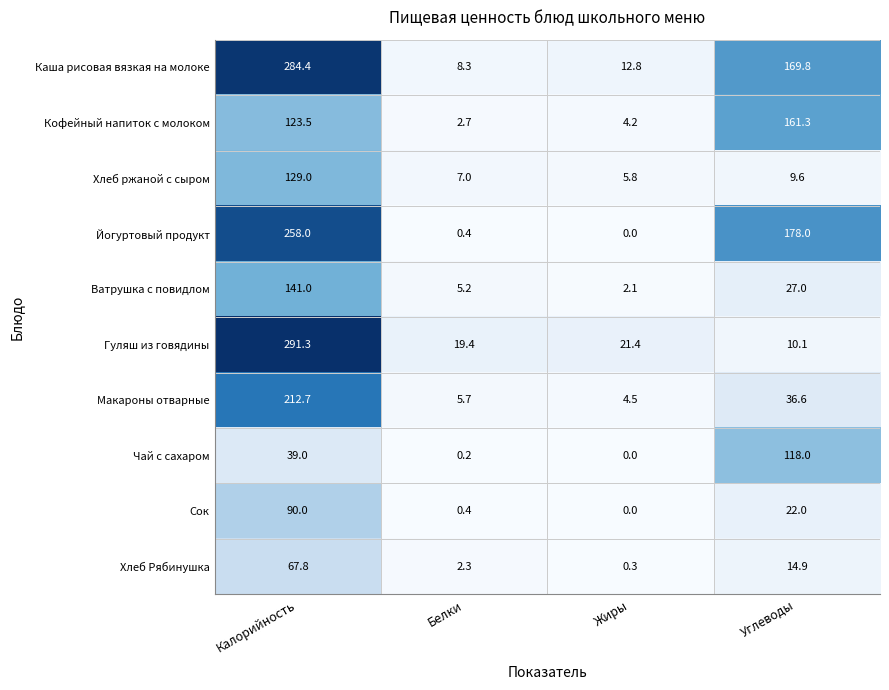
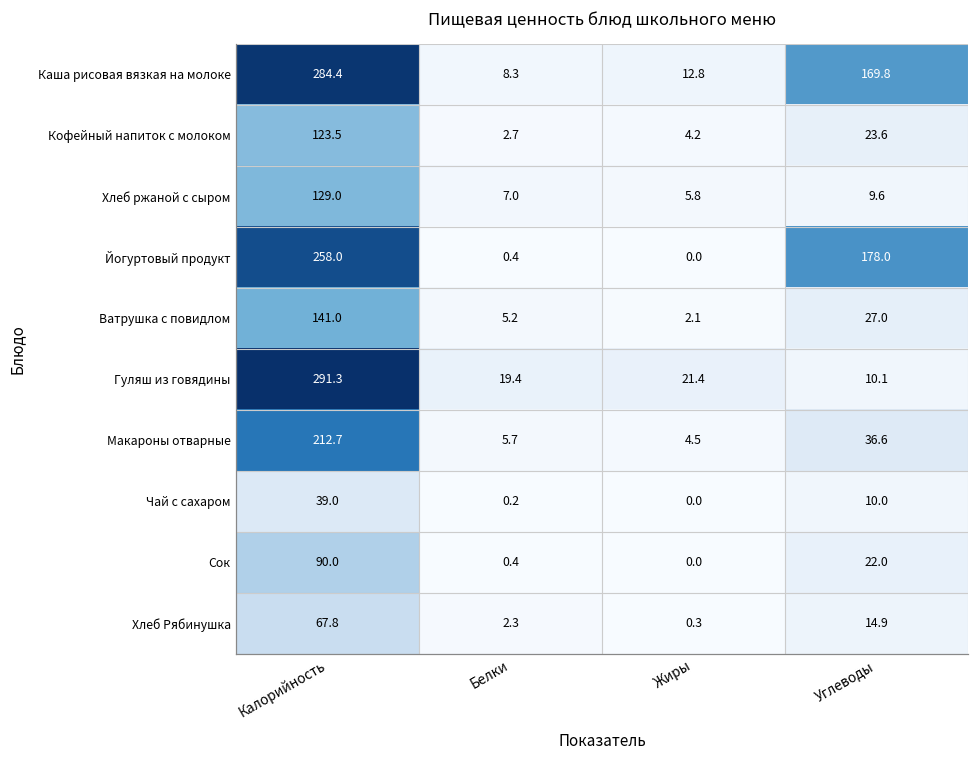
Кофейный напиток с молоком, Углеводы: 161.3 -> 23.6
Чай с сахаром, Углеводы: 118.0 -> 10.0
